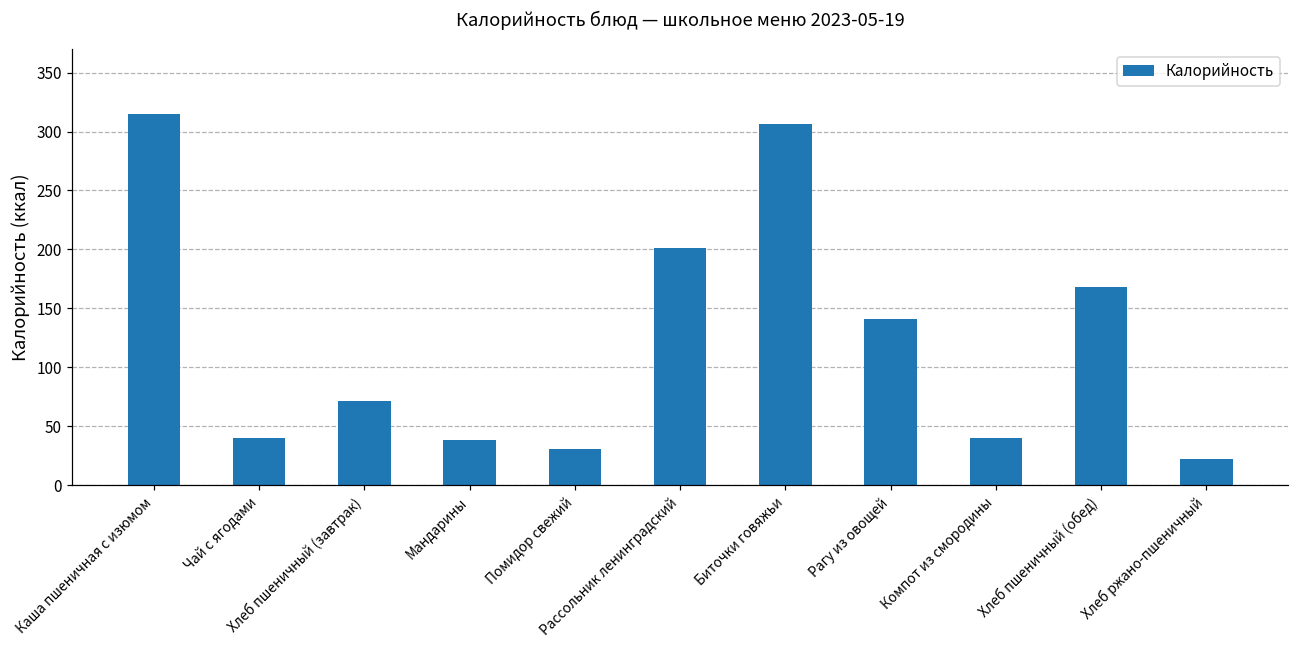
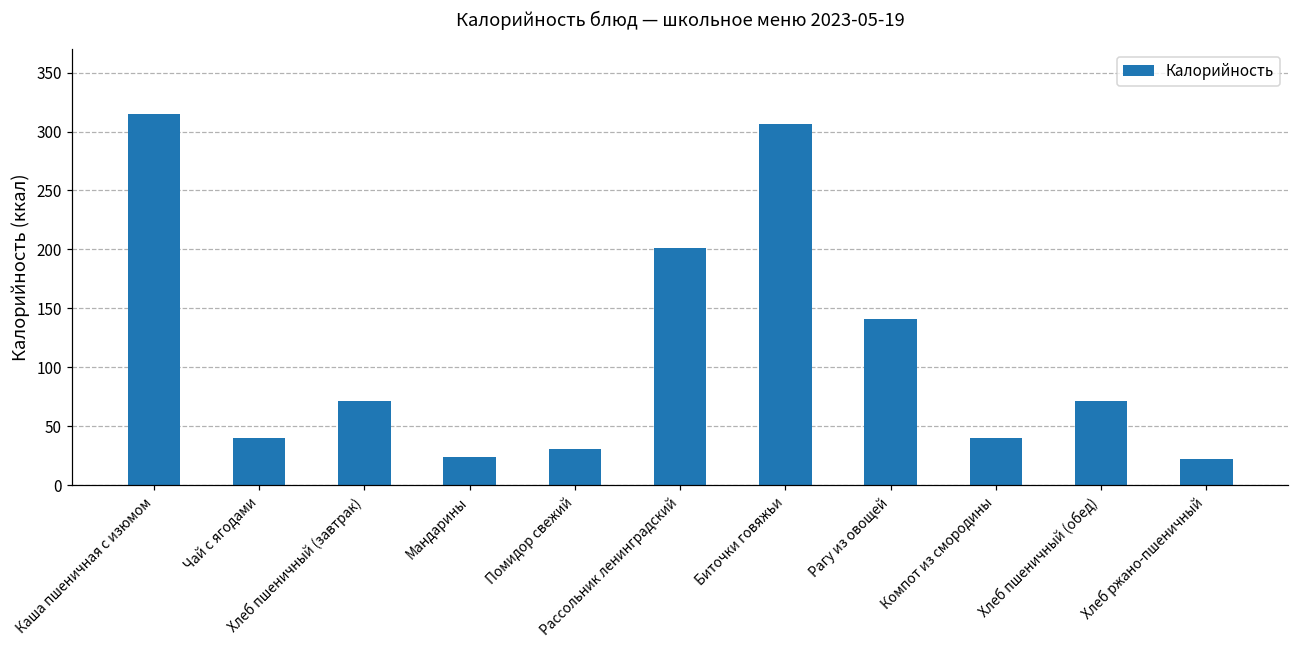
Мандарины: 38 -> 24
Хлеб пшеничный (обед): 168 -> 71
